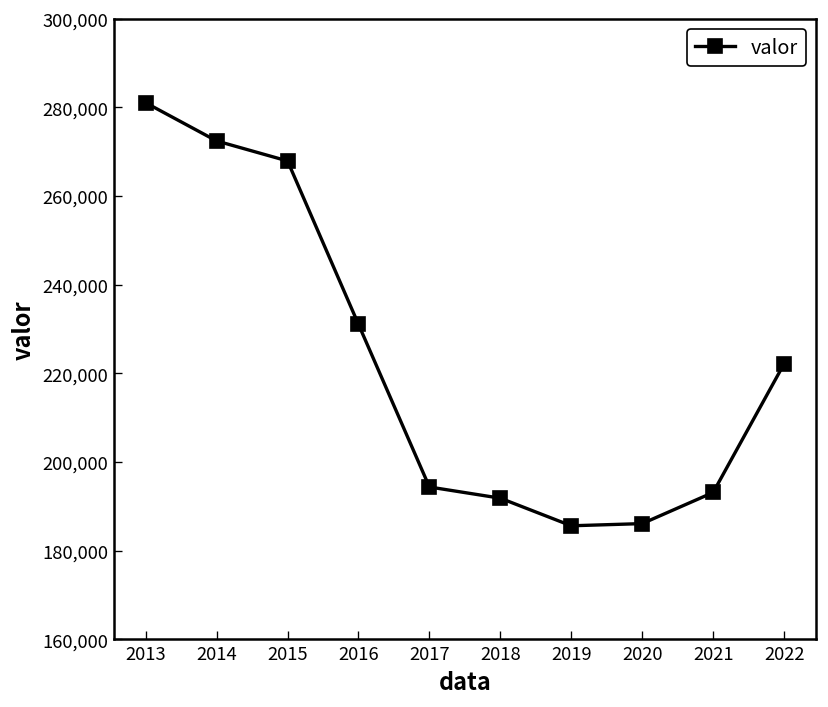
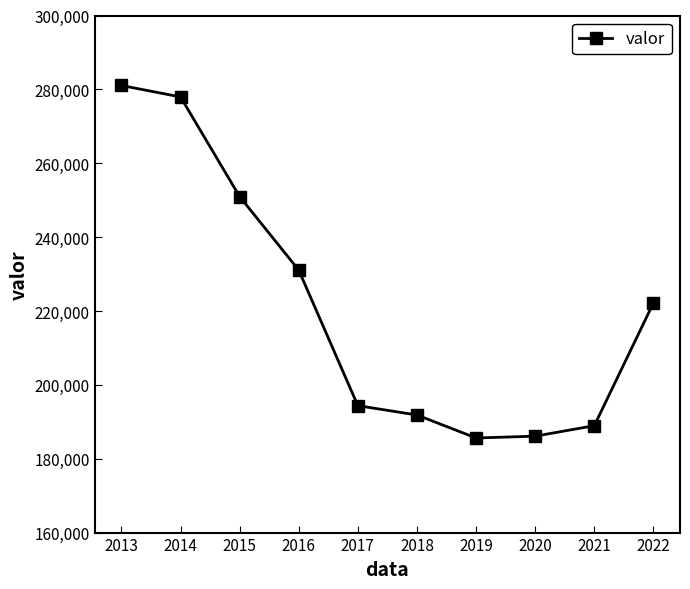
2014: 272,000 -> 278,000
2015: 268,000 -> 251,000
2021: 193,000 -> 189,000
